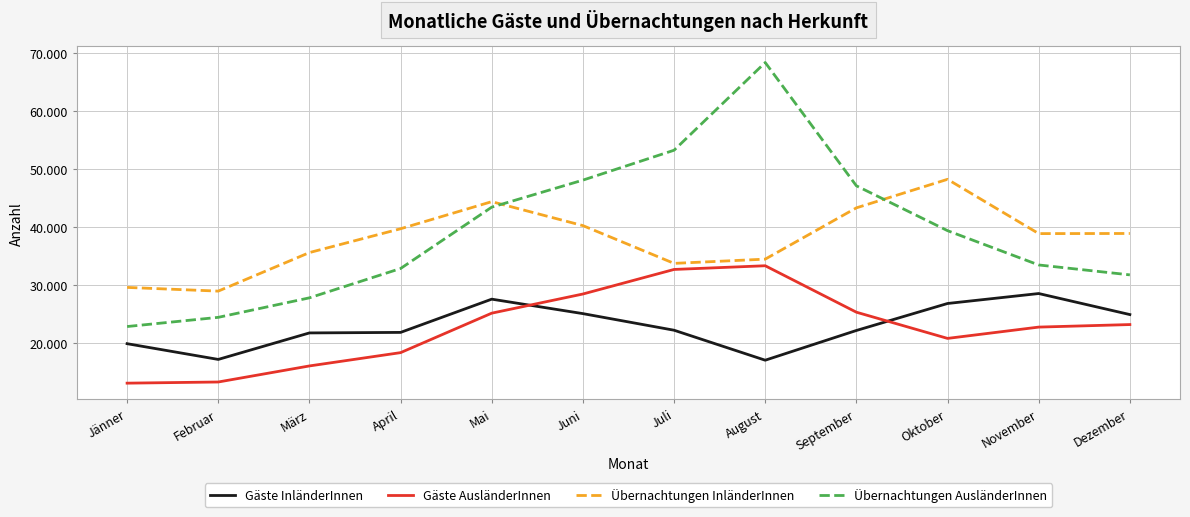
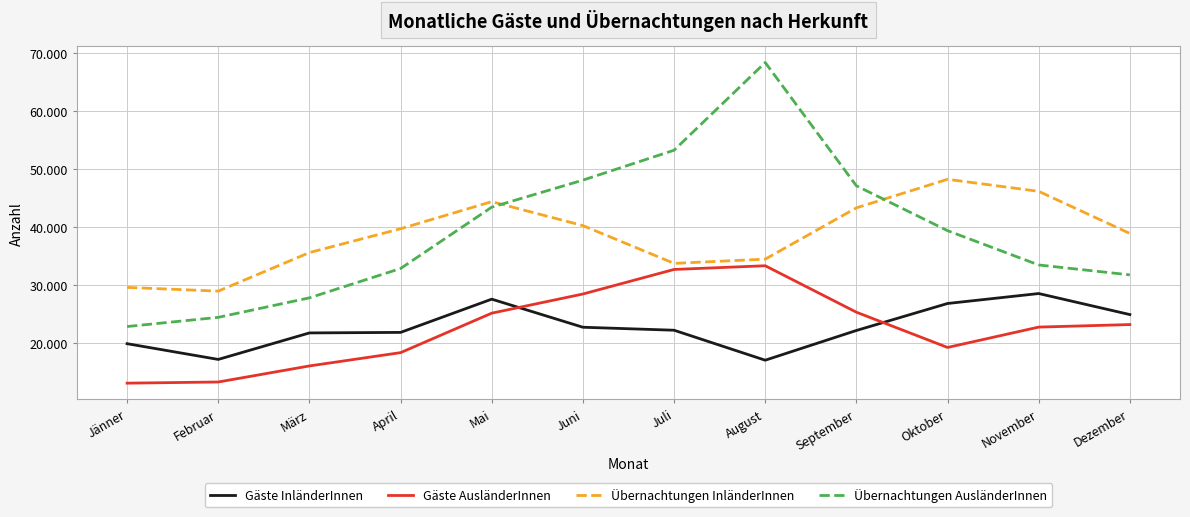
Gäste InländerInnen, Juni: 25 -> 23
Gäste AusländerInnen, Oktober: 21 -> 19
Übernachtungen InländerInnen, November: 39 -> 46
